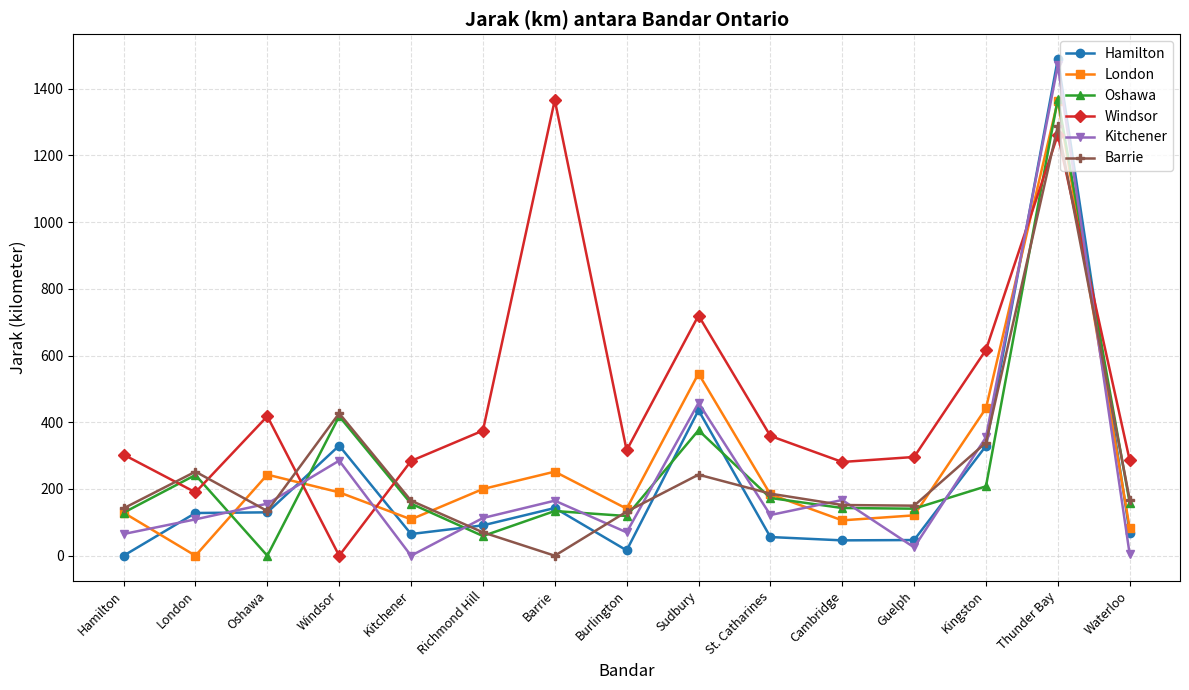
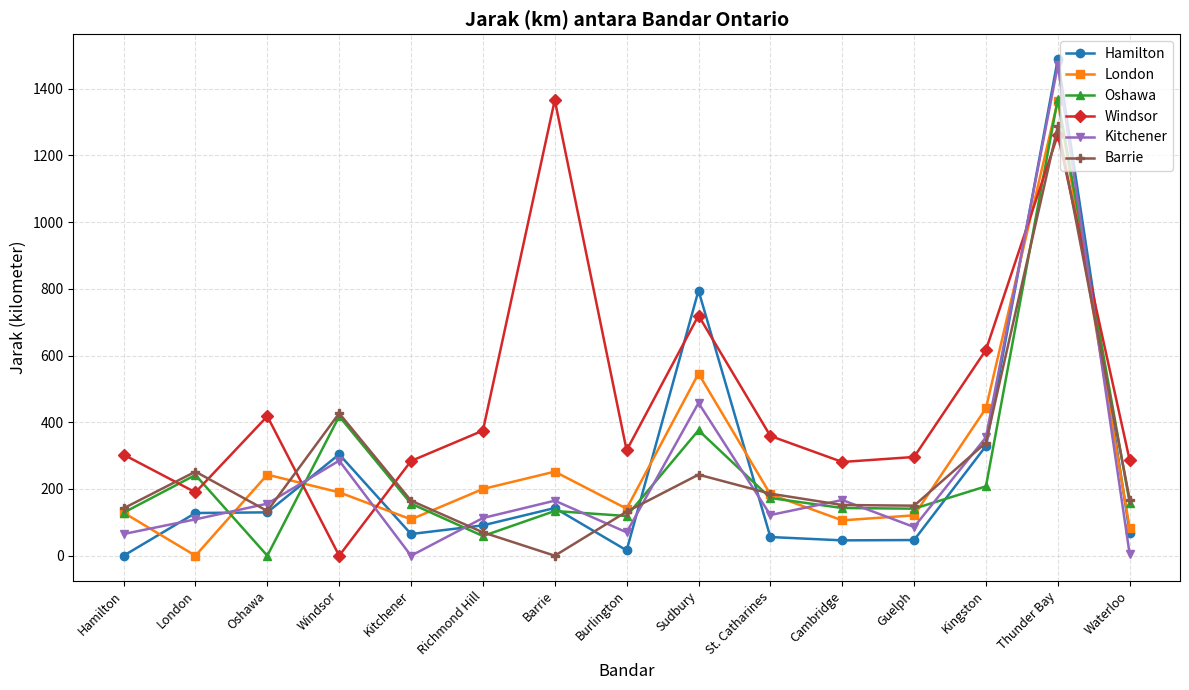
Hamilton, Windsor: 330 -> 300
Hamilton, Sudbury: 440 -> 800
Kitchener, Guelph: 30 -> 90
